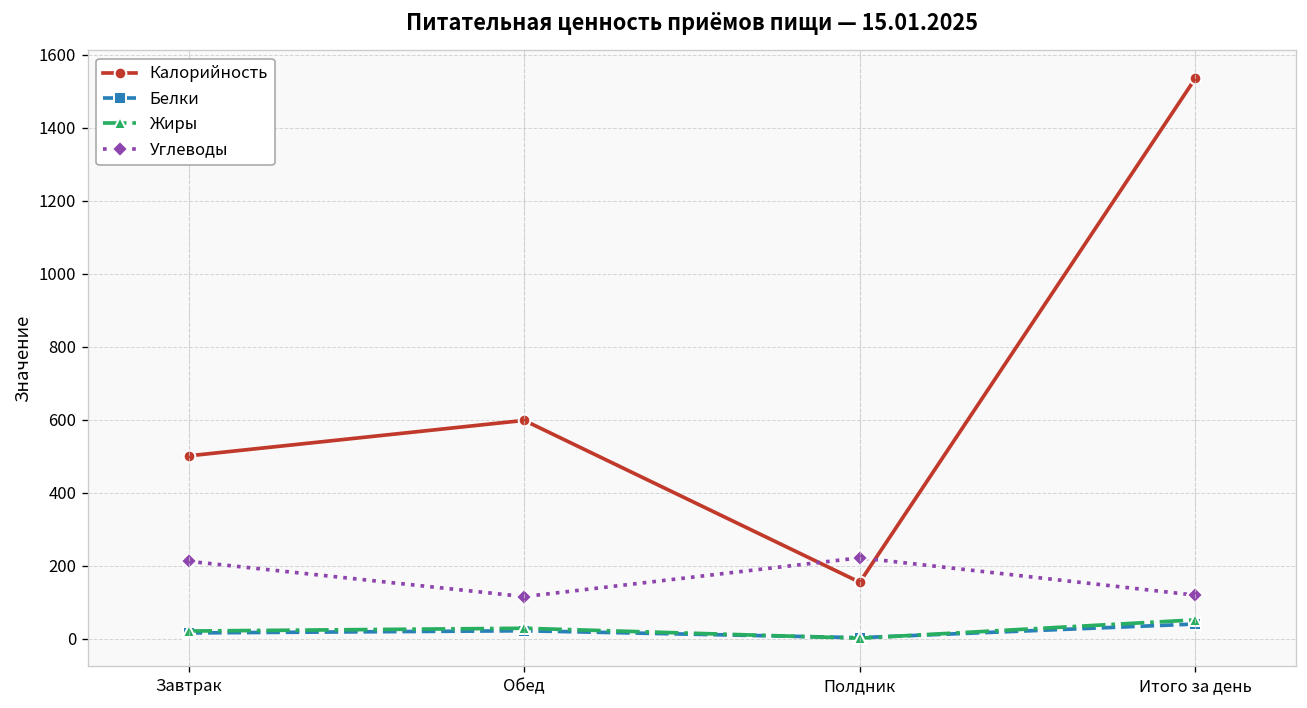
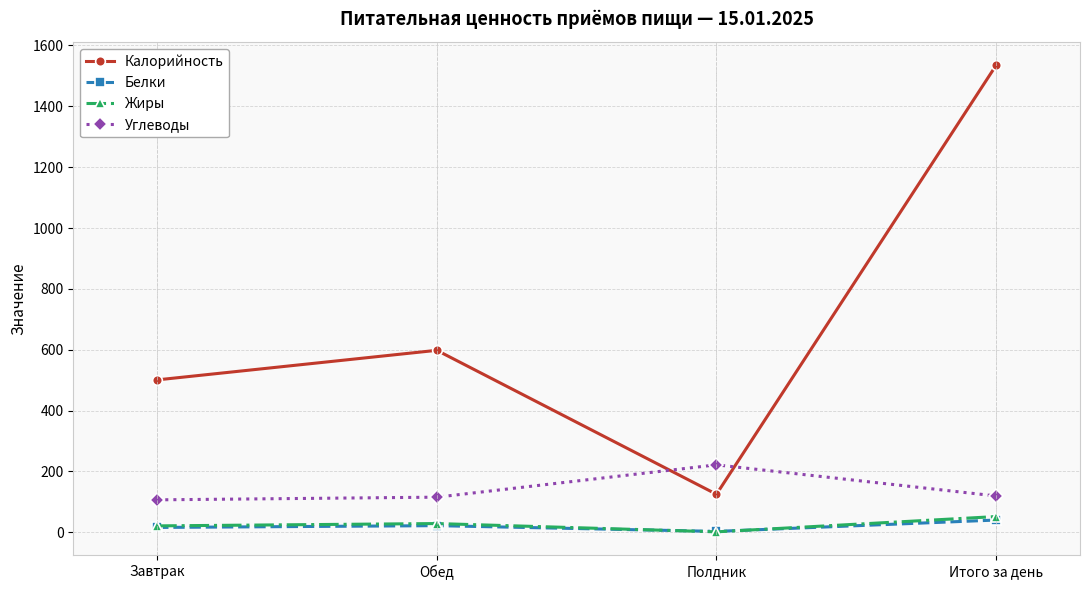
Углеводы, Завтрак: 210 -> 110
Калорийность, Полдник: 160 -> 130
